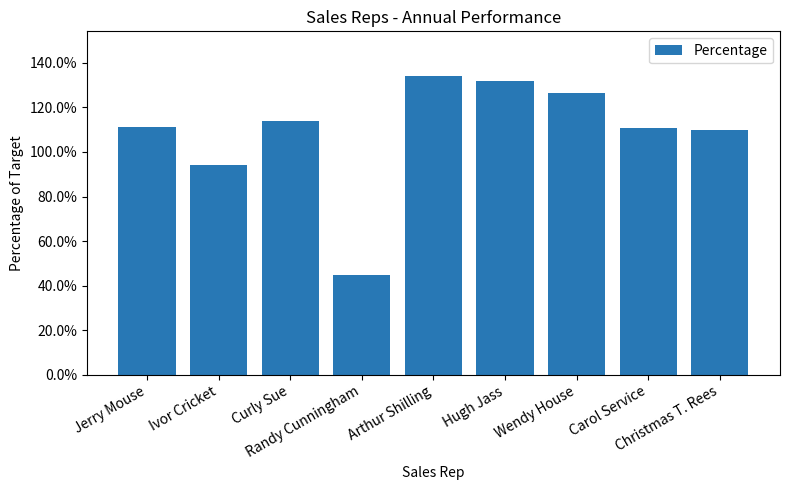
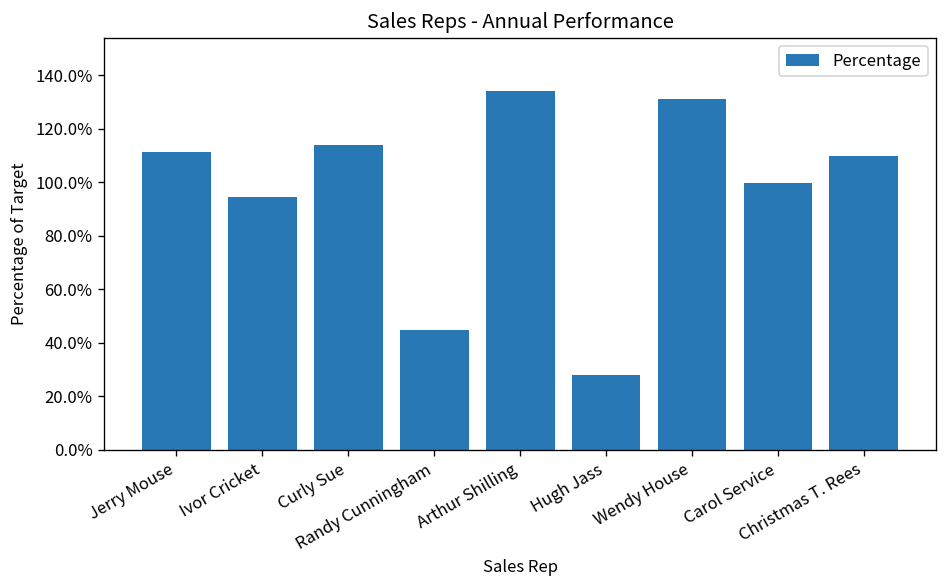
Hugh Jass: 132% -> 28%
Wendy House: 126% -> 131%
Carol Service: 111% -> 100%
